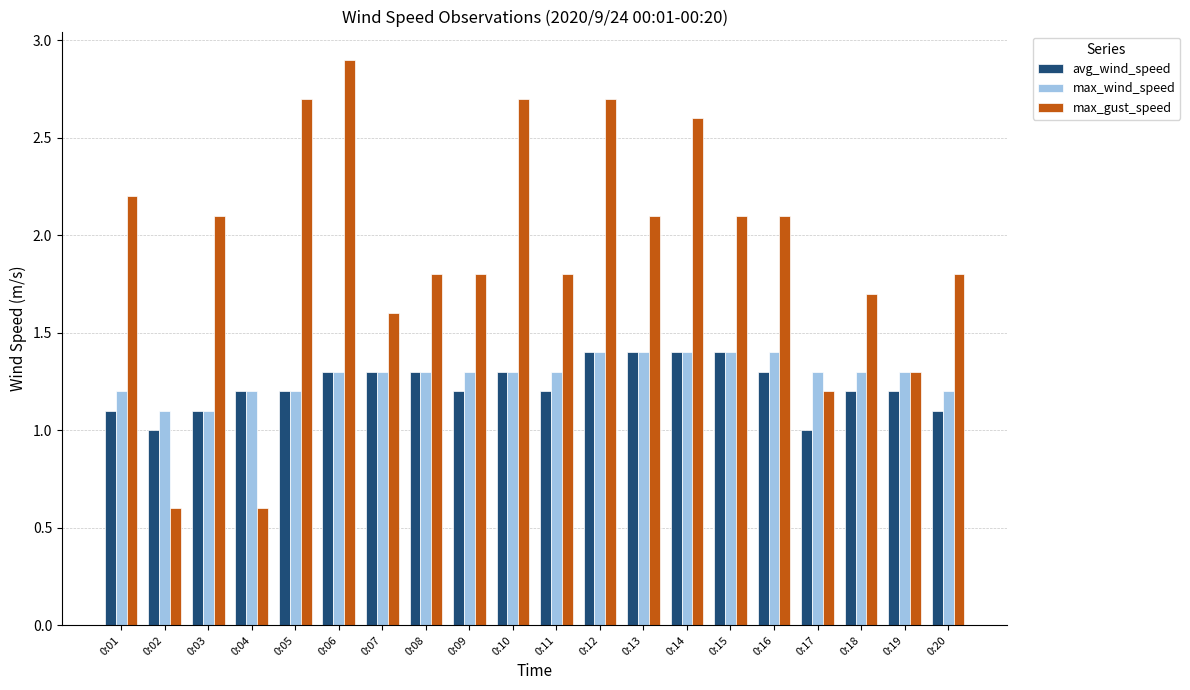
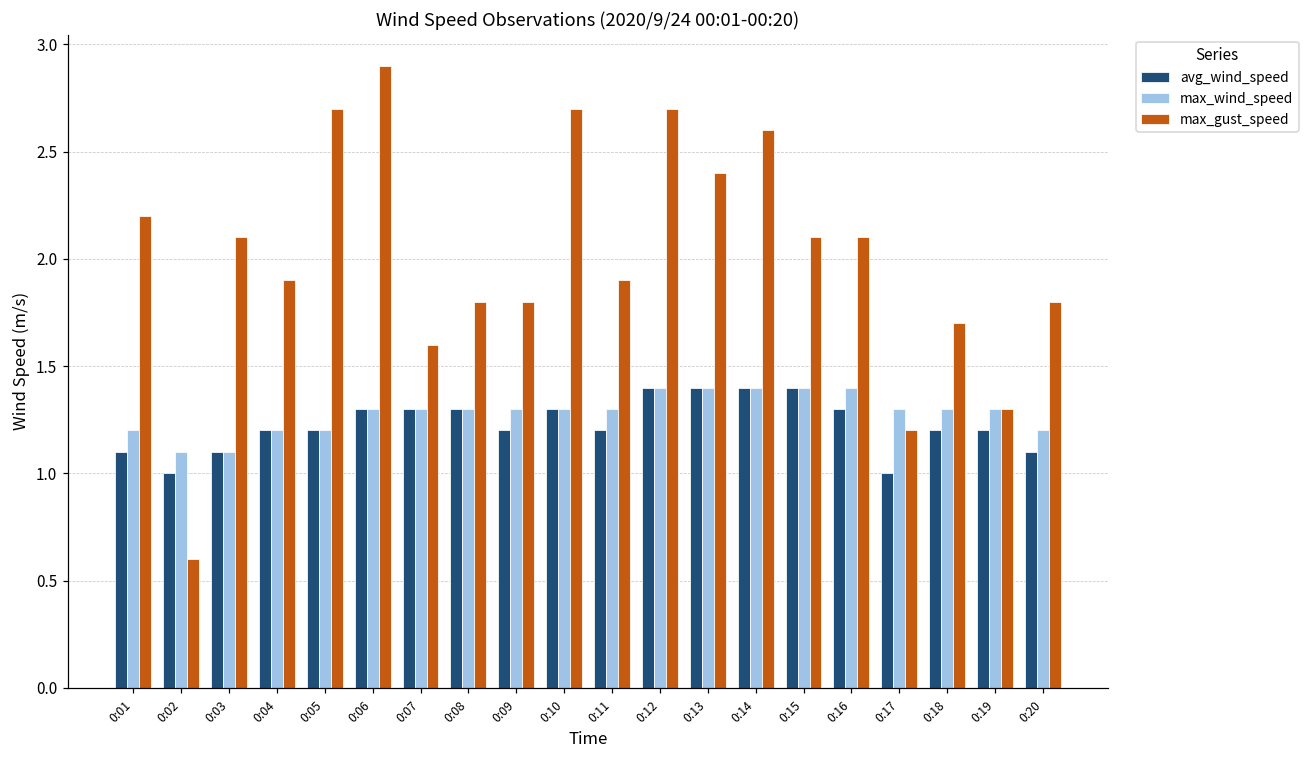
max_gust_speed, 0:04: 0.6 -> 1.9
max_gust_speed, 0:11: 1.8 -> 1.9
max_gust_speed, 0:13: 2.1 -> 2.4
